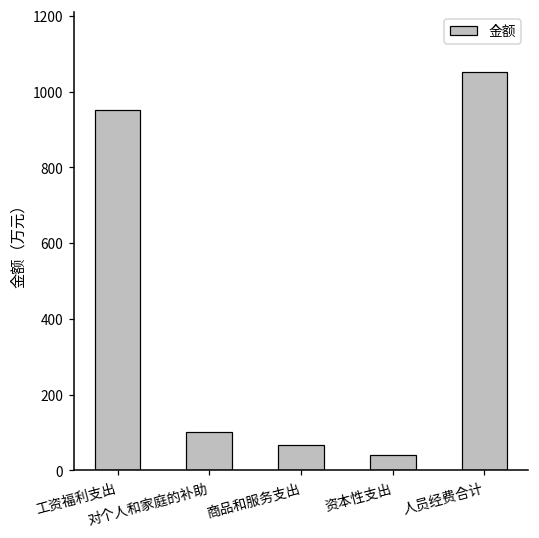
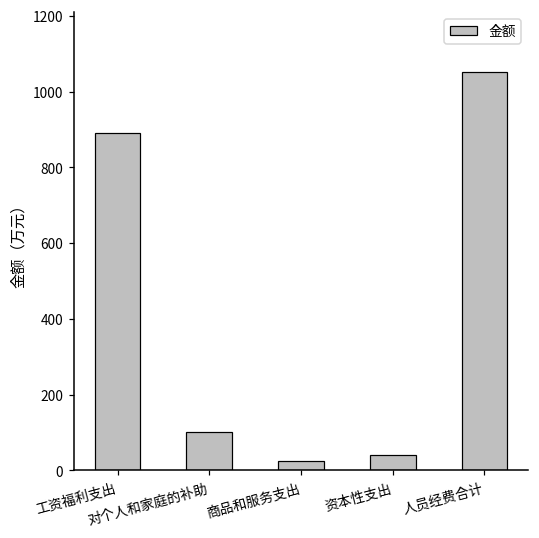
工资福利支出: 950 -> 890
商品和服务支出: 70 -> 30
